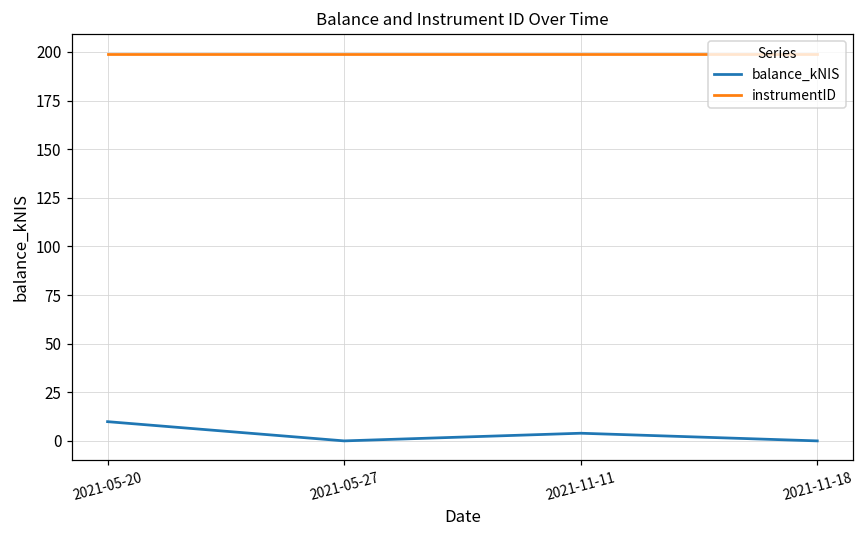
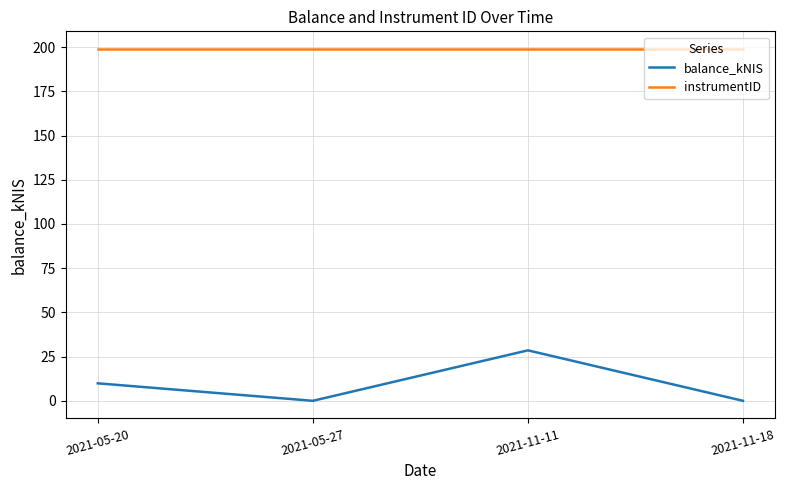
balance_kNIS, 2021-11-11: 4 -> 29
